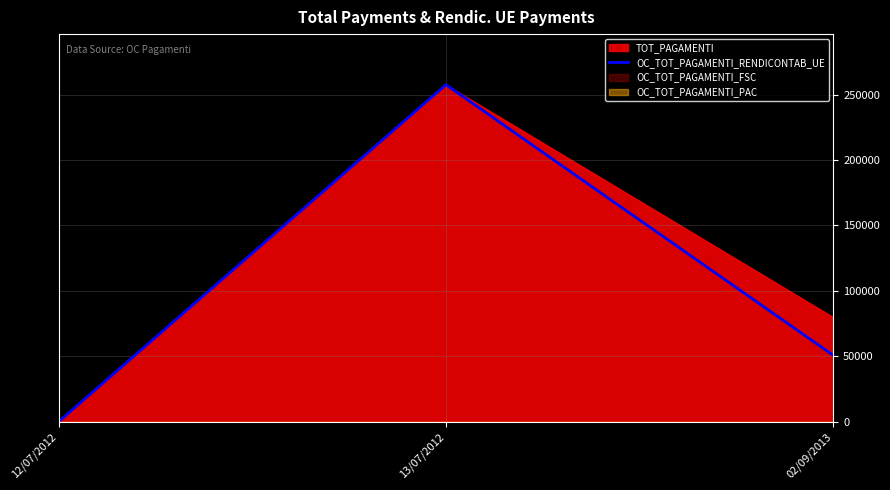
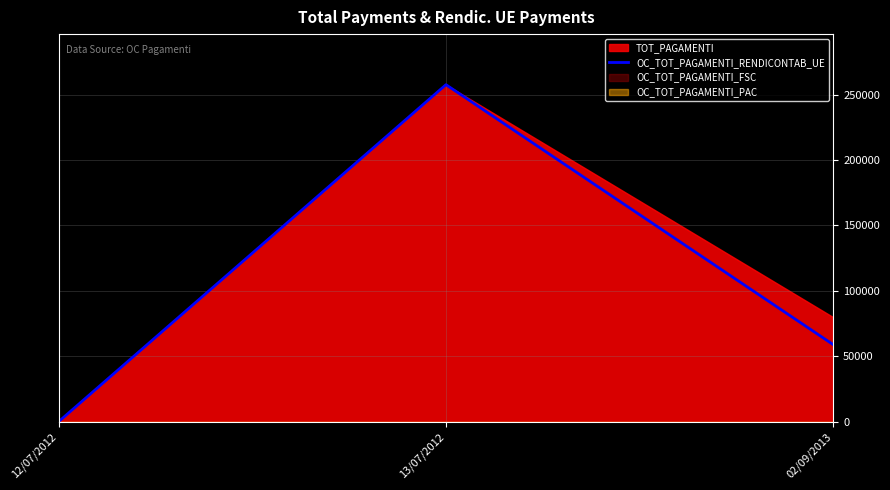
OC_TOT_PAGAMENTI_RENDICONTAB_UE, 02/09/2013: 51000 -> 59000
